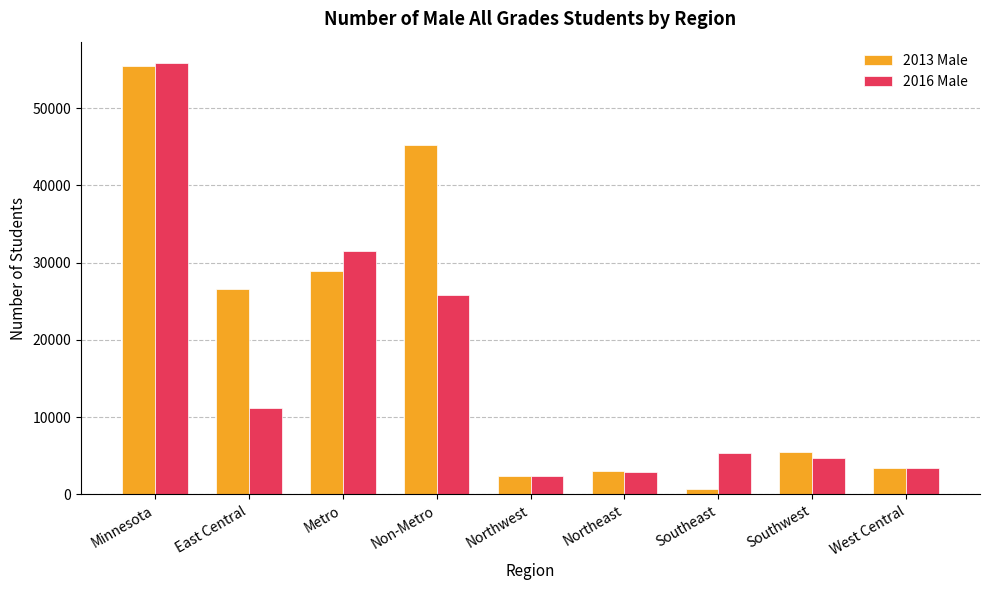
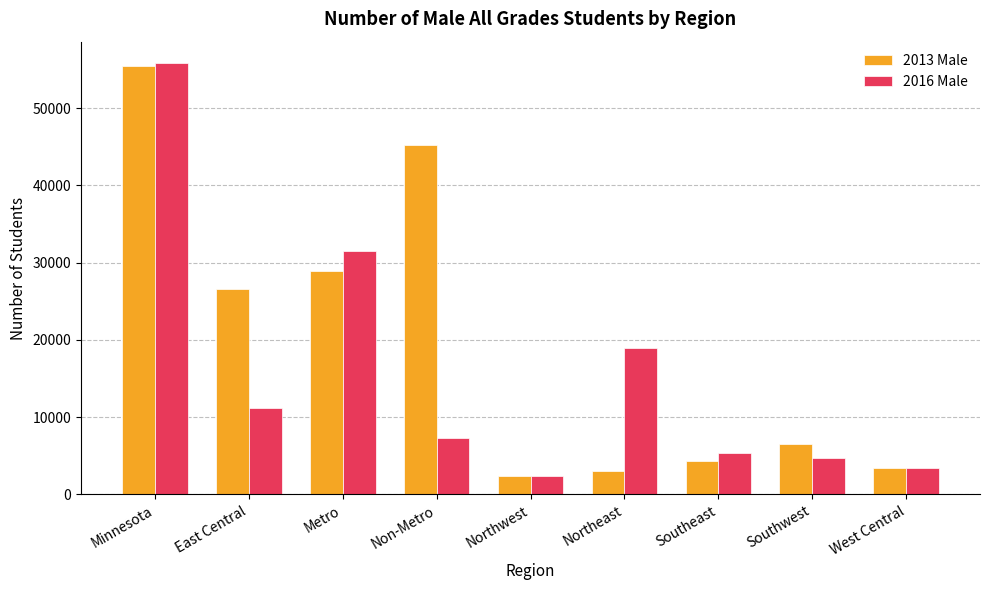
2016 Male, Non-Metro: 26000 -> 7000
2016 Male, Northeast: 3000 -> 19000
2013 Male, Southeast: 1000 -> 4000
2013 Male, Southwest: 5000 -> 6000
